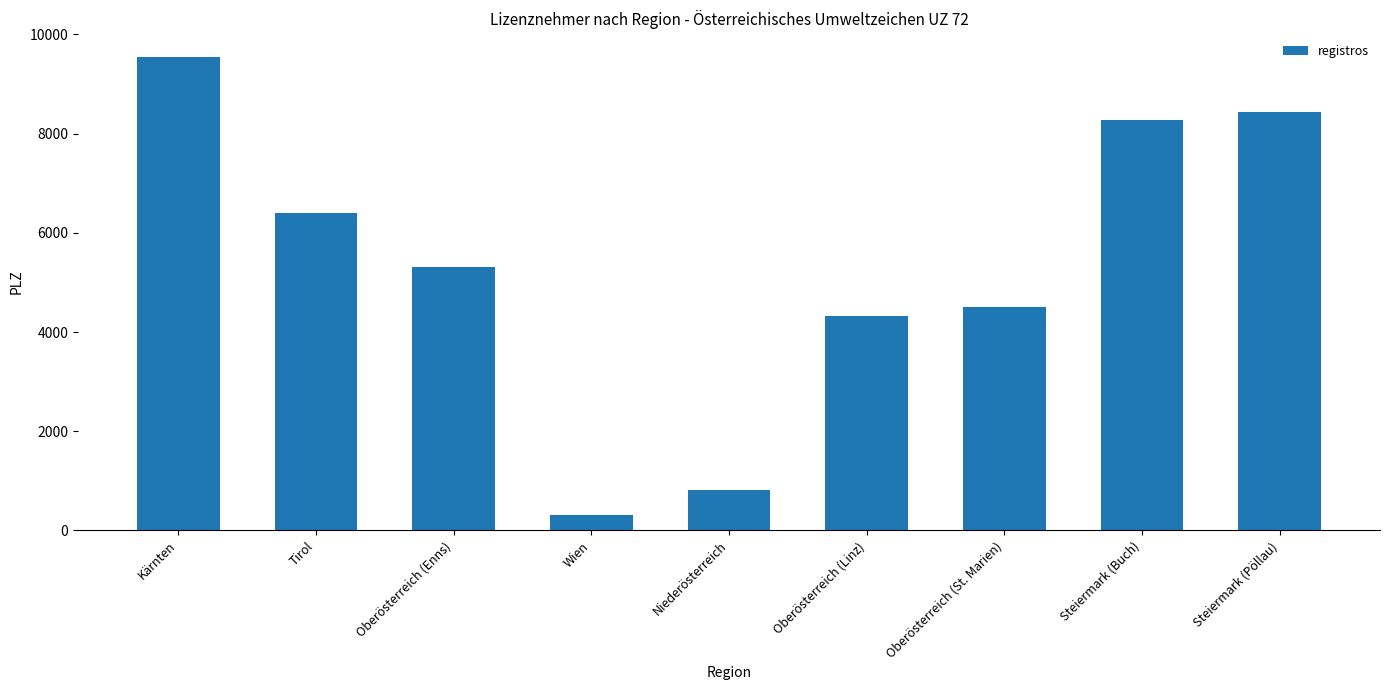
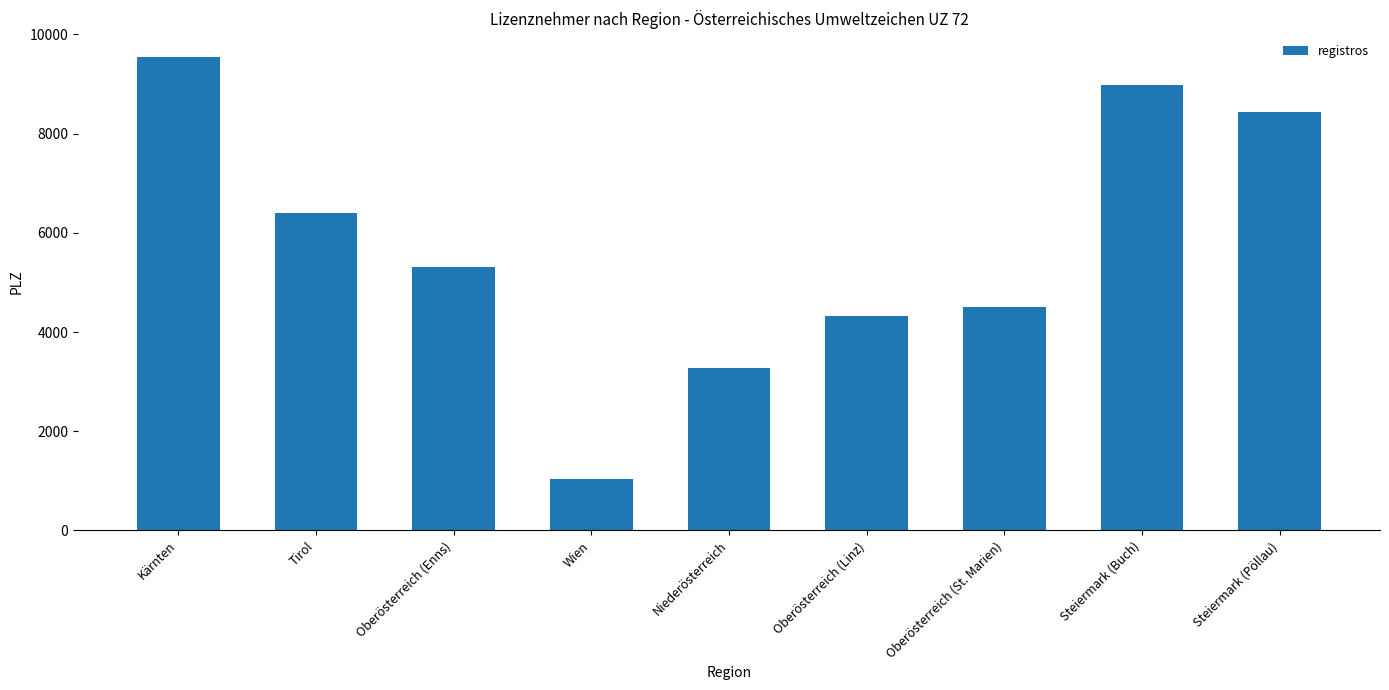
Wien: 300 -> 1000
Niederösterreich: 800 -> 3300
Steiermark (Buch): 8300 -> 9000
